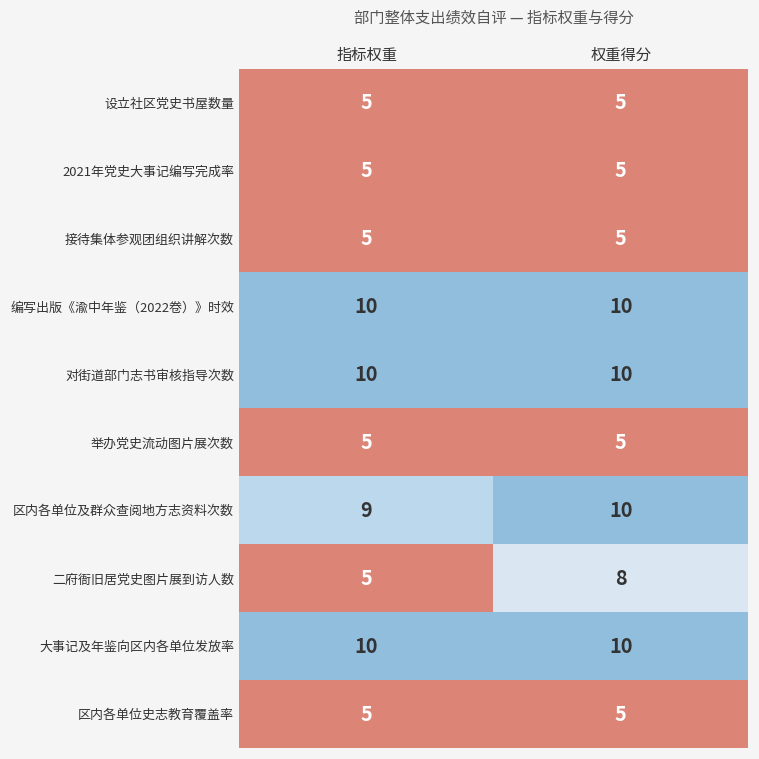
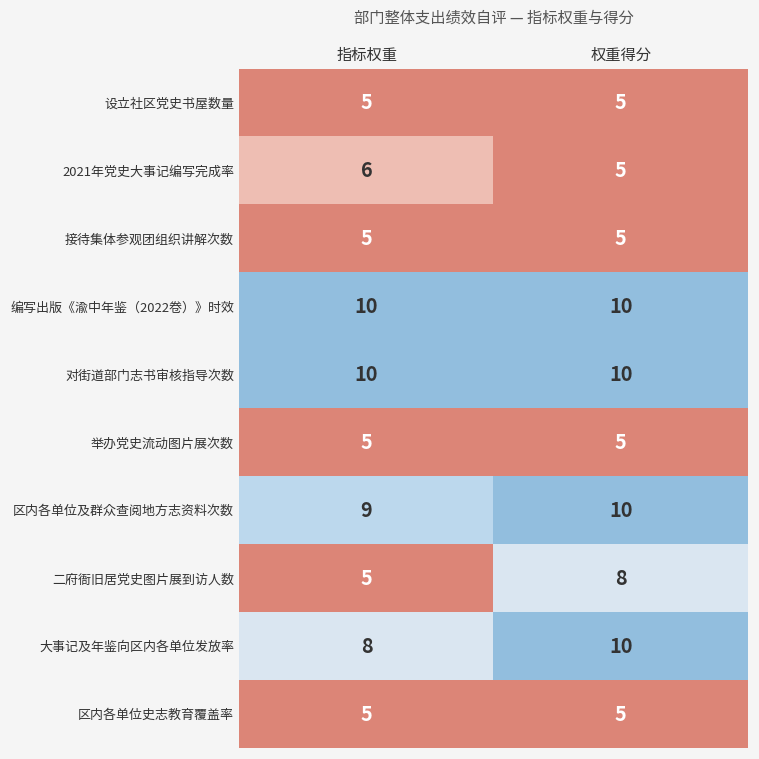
2021年党史大事记编写完成率, 指标权重: 5 -> 6
大事记及年鉴向区内各单位发放率, 指标权重: 10 -> 8
